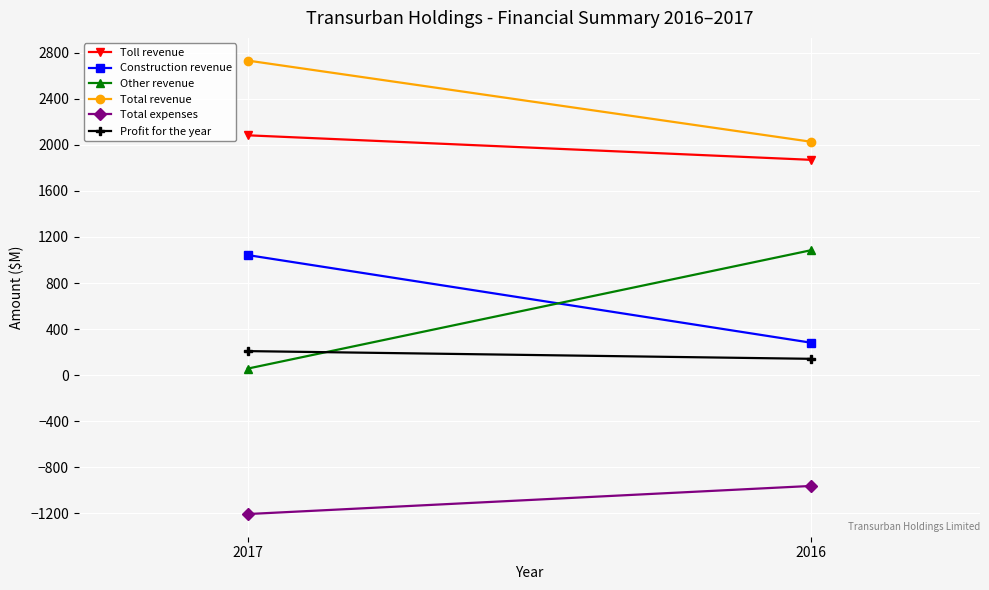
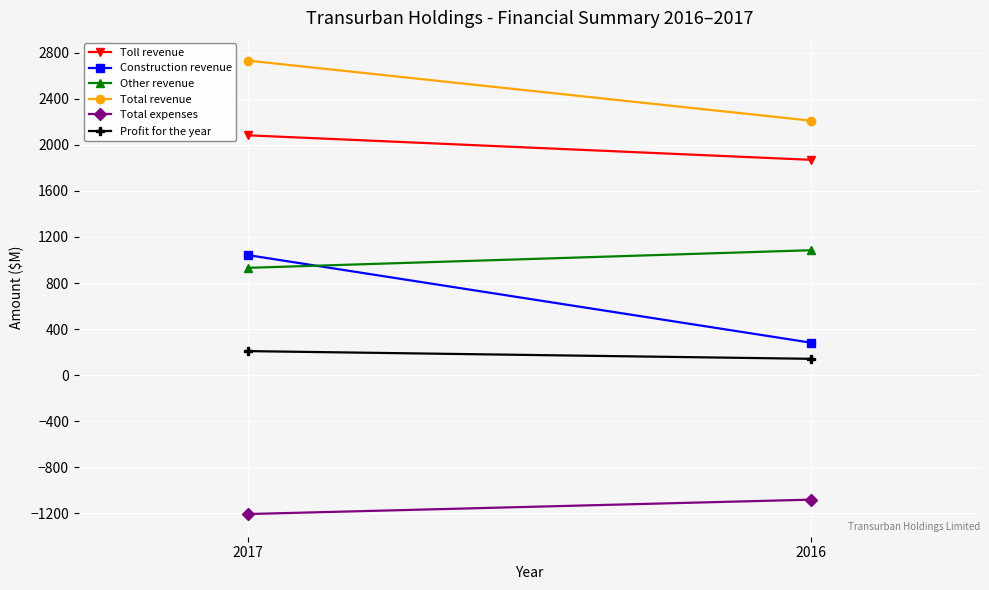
Other revenue, 2017: 60 -> 930
Total revenue, 2016: 2030 -> 2210
Total expenses, 2016: -960 -> -1080
